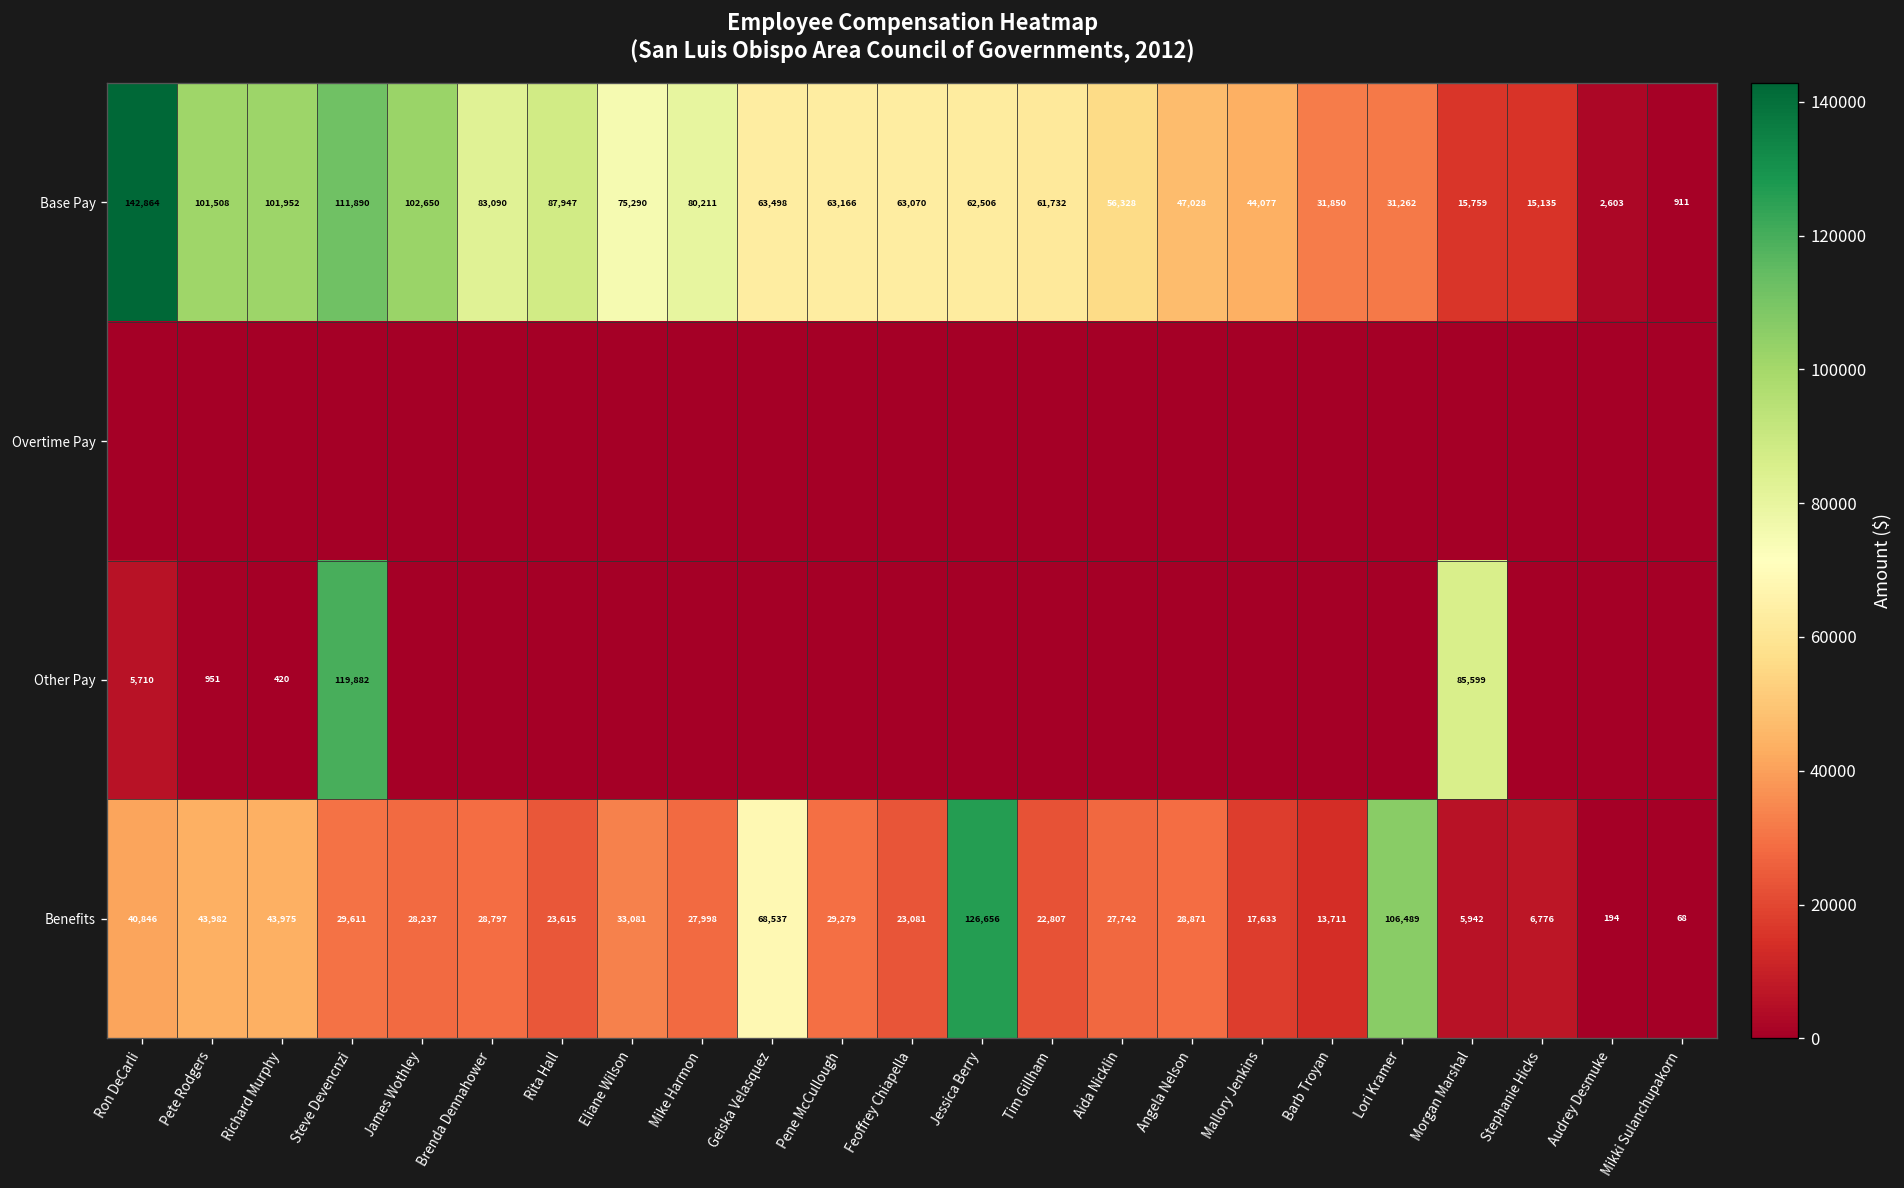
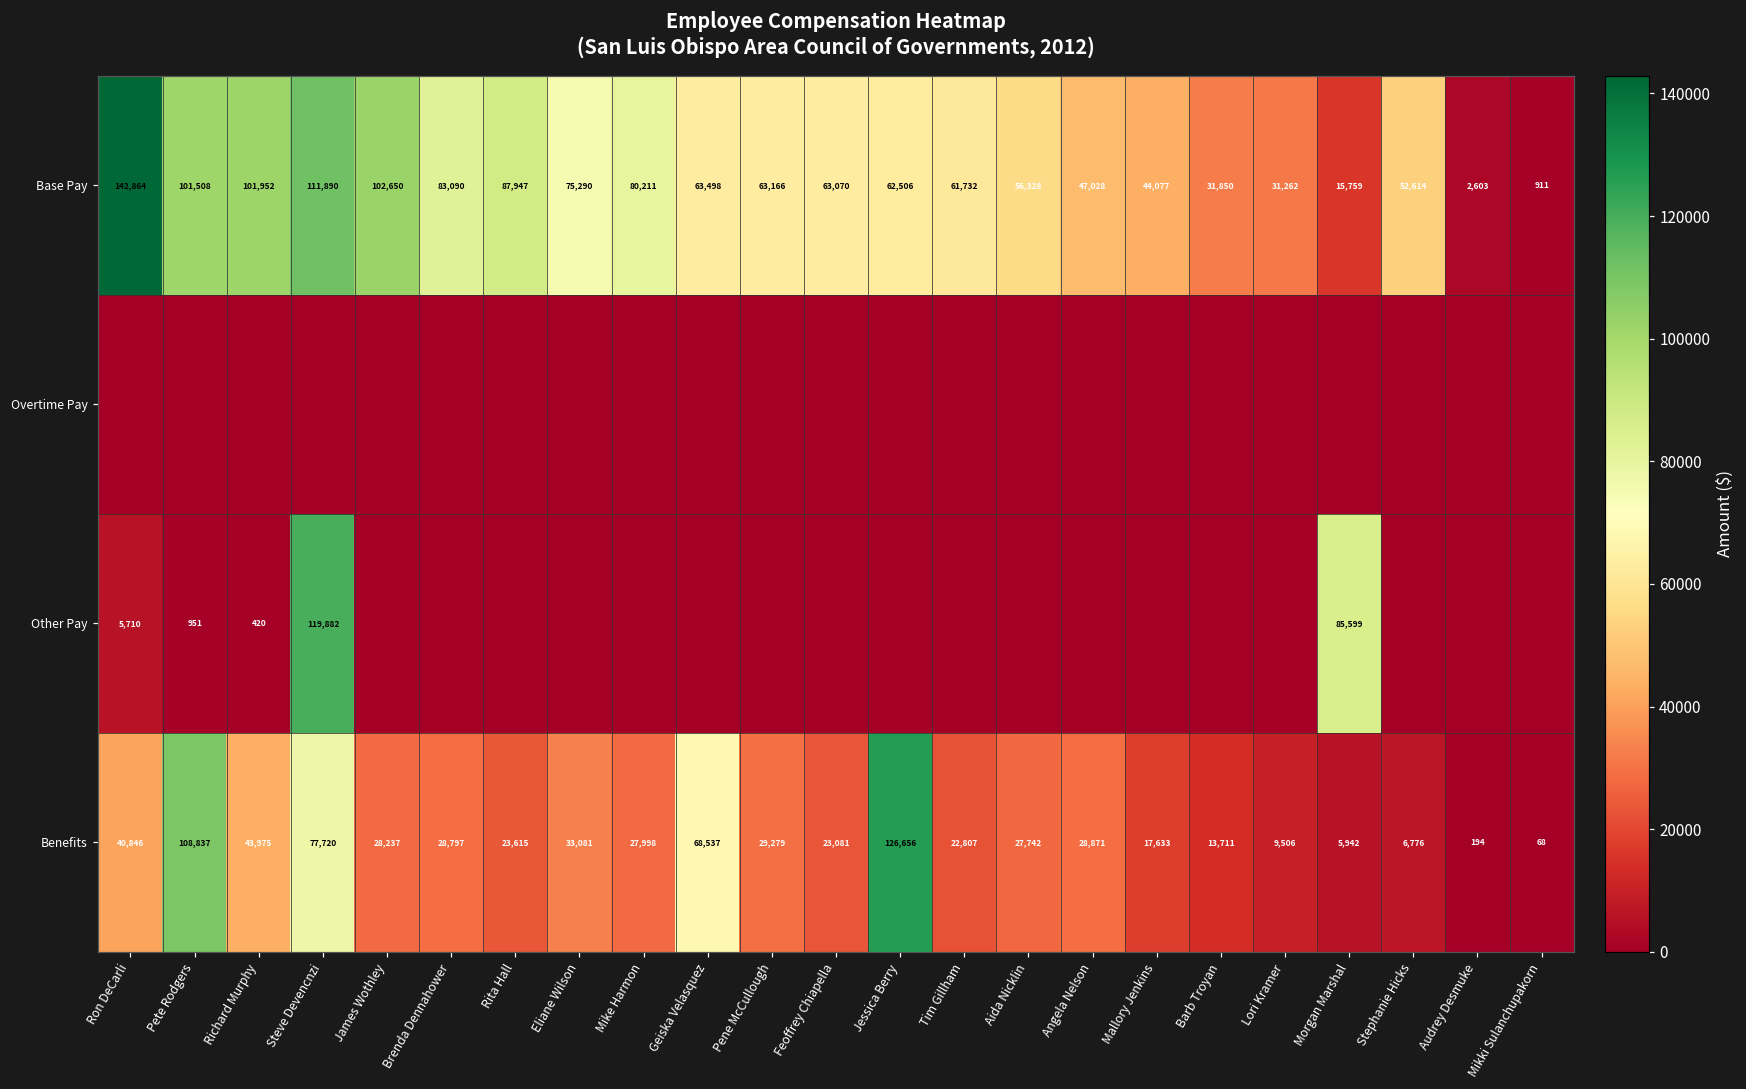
Base Pay, Stephanie Hicks: 15,135 -> 52,614
Benefits, Pete Rodgers: 43,982 -> 108,837
Benefits, Steve Devencnzi: 29,611 -> 77,720
Benefits, Lori Kramer: 106,489 -> 9,506
